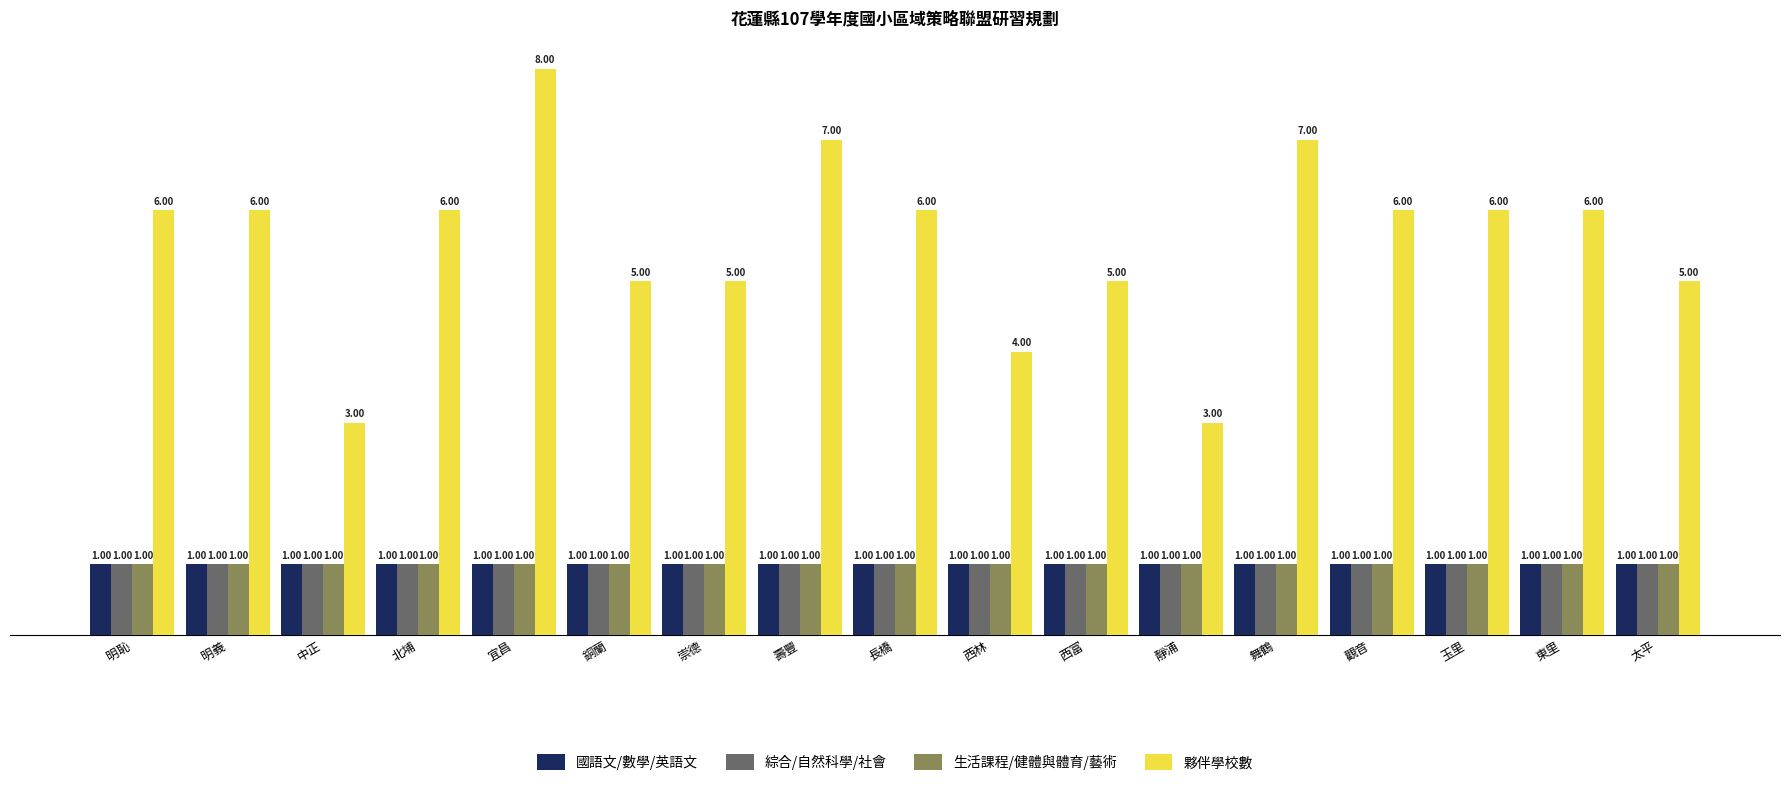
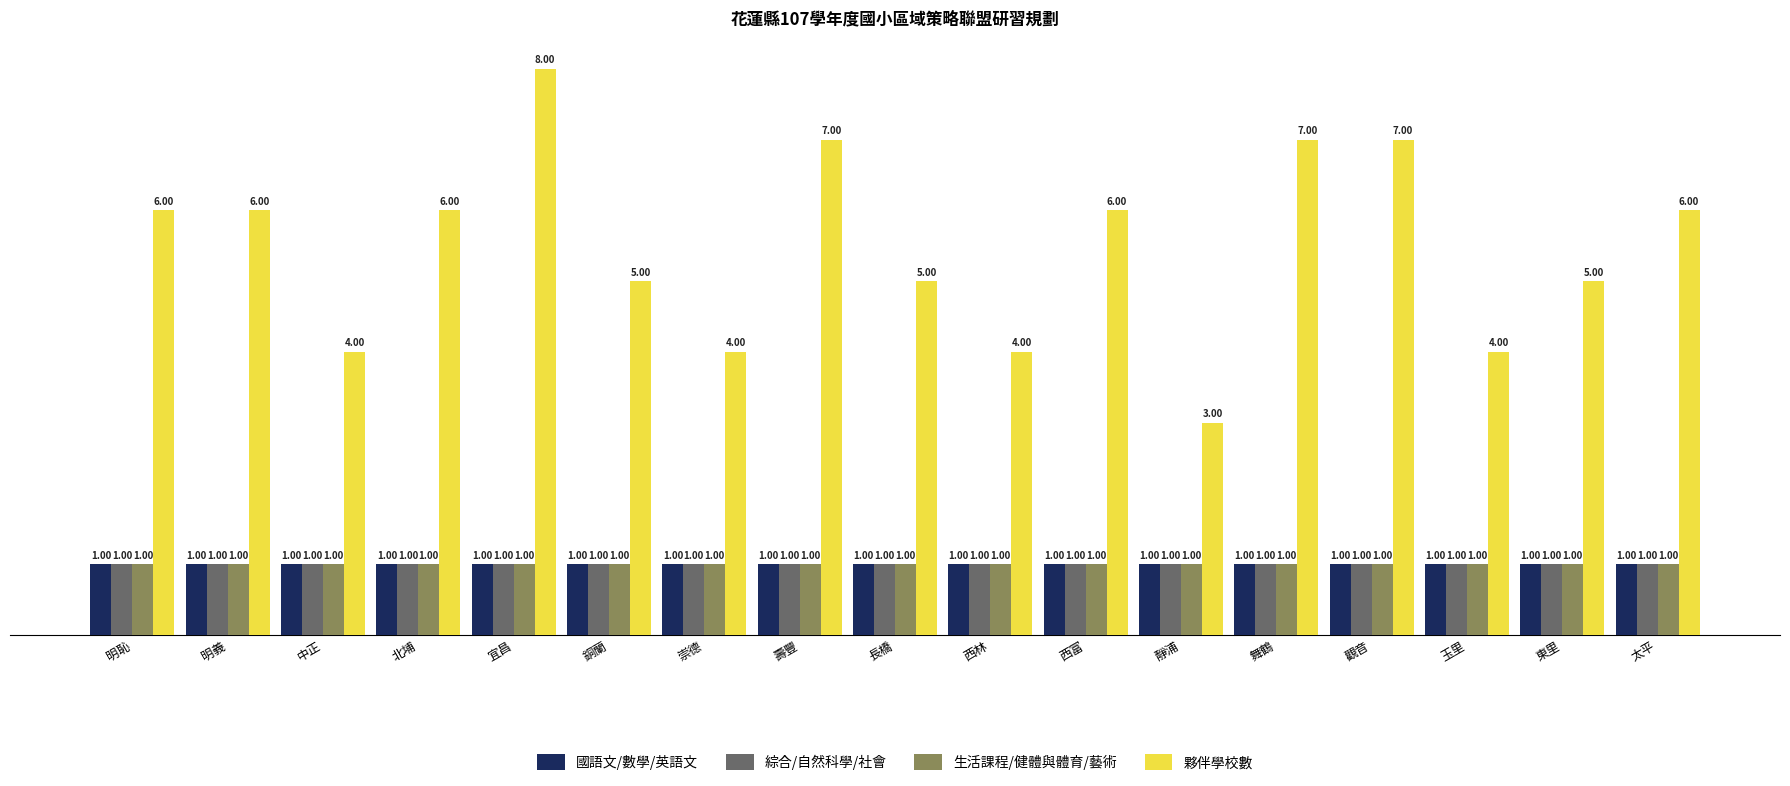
夥伴學校數, 中正: 3.00 -> 4.00
夥伴學校數, 崇德: 5.00 -> 4.00
夥伴學校數, 長橋: 6.00 -> 5.00
夥伴學校數, 西富: 5.00 -> 6.00
夥伴學校數, 觀音: 6.00 -> 7.00
夥伴學校數, 玉里: 6.00 -> 4.00
夥伴學校數, 東里: 6.00 -> 5.00
夥伴學校數, 太平: 5.00 -> 6.00
